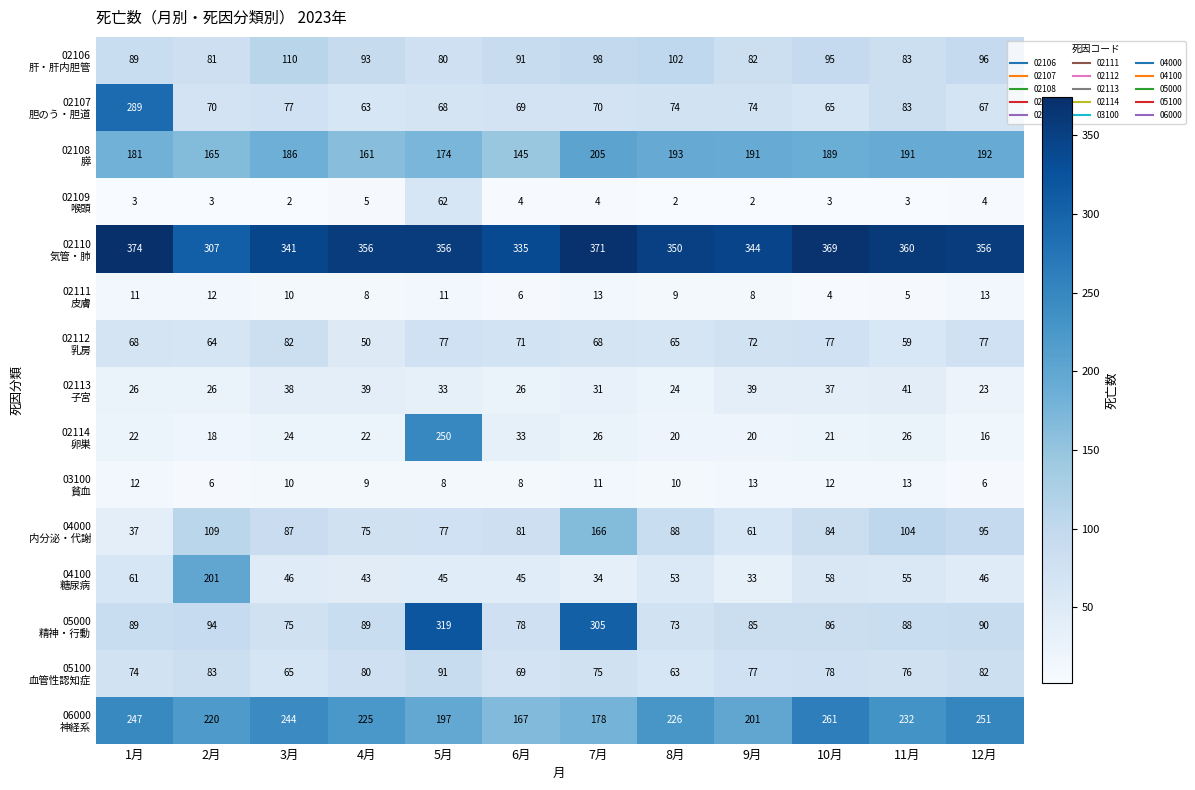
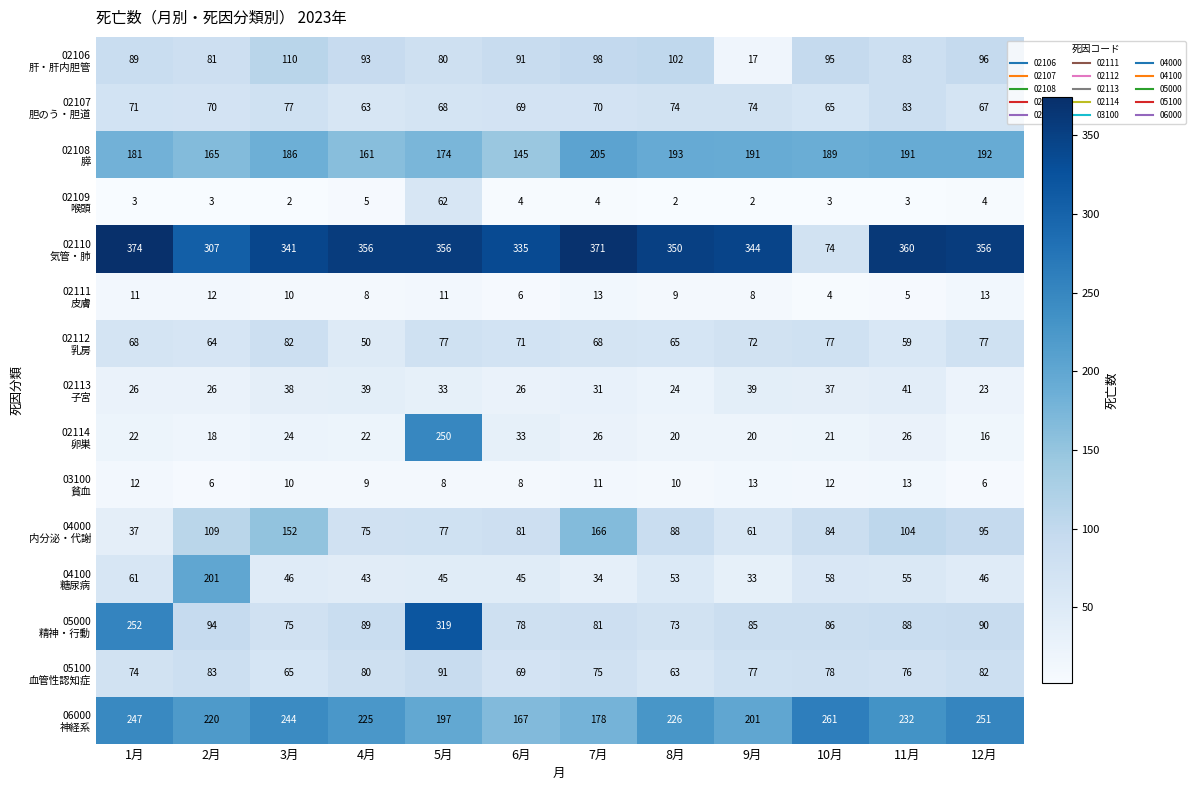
02106 肝・肝内胆管, 9月: 82 -> 17
02107 胆のう・胆道, 1月: 289 -> 71
02110 気管・肺, 10月: 369 -> 74
04000 内分泌・代謝, 3月: 87 -> 152
05000 精神・行動, 1月: 89 -> 252
05000 精神・行動, 7月: 305 -> 81
